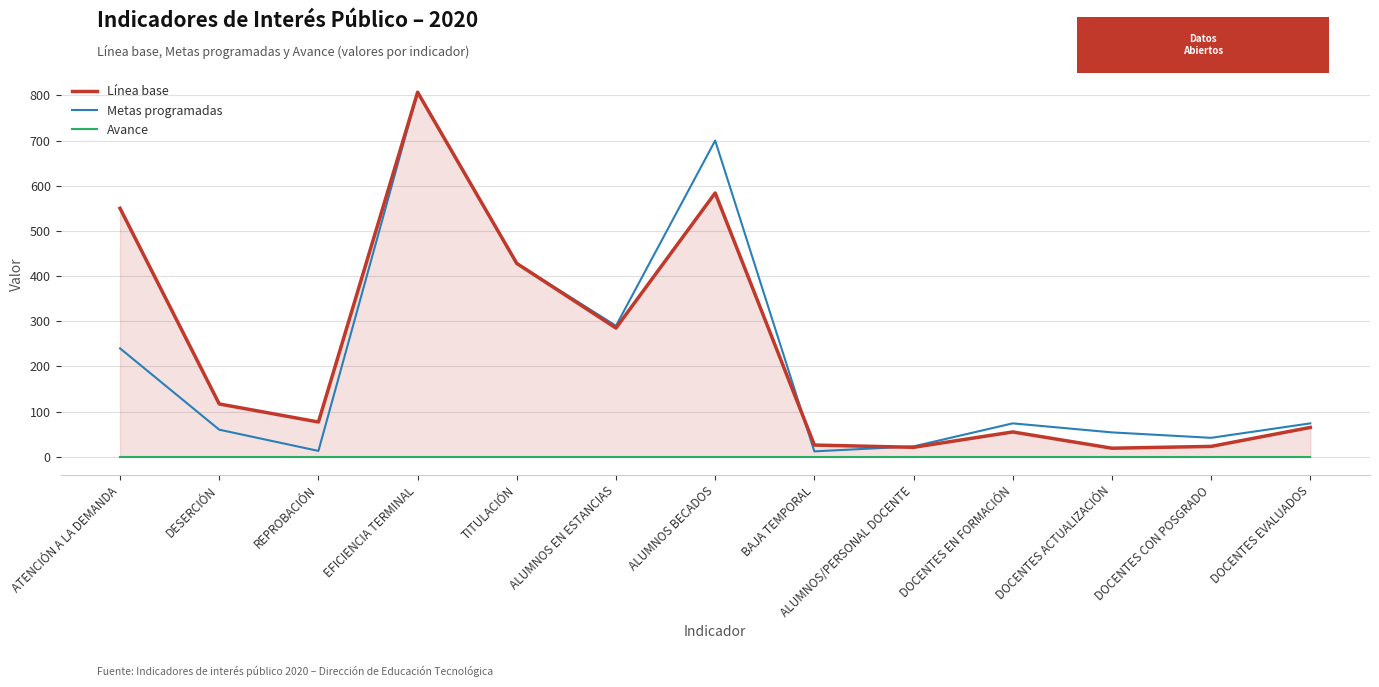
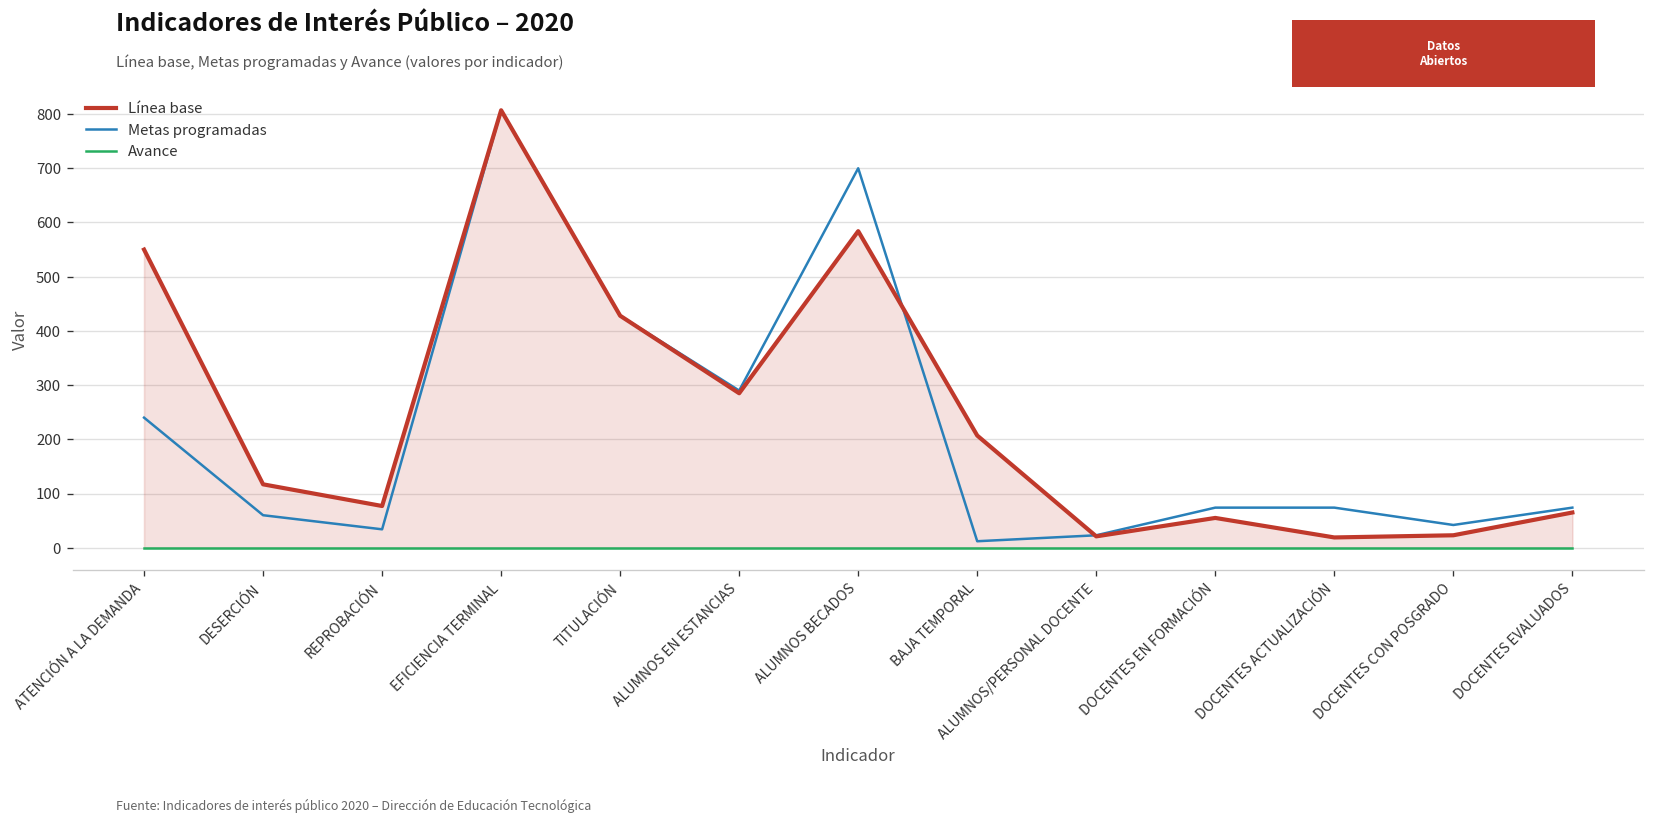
Metas programadas, REPROBACIÓN: 10 -> 30
Línea base, BAJA TEMPORAL: 30 -> 210
Metas programadas, DOCENTES ACTUALIZACIÓN: 50 -> 70
